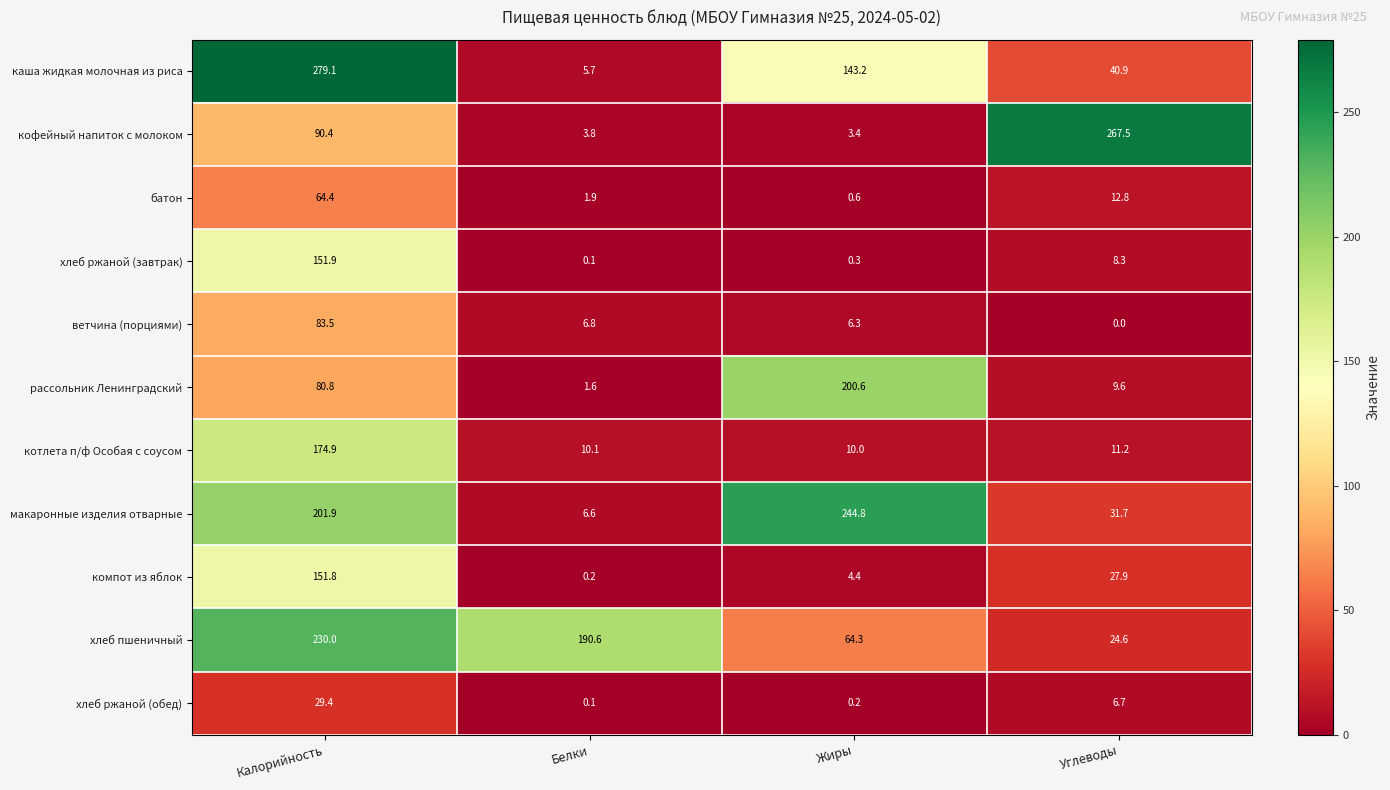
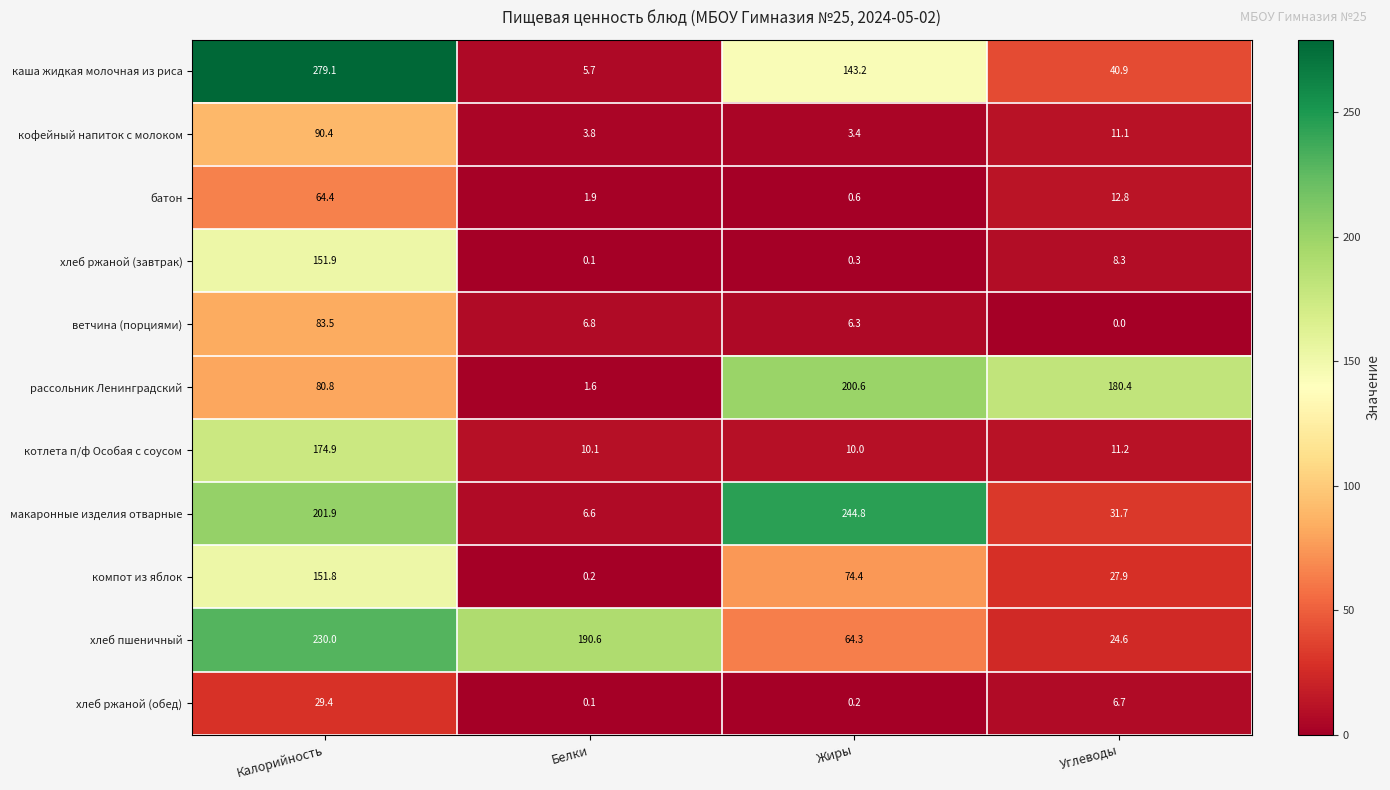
кофейный напиток с молоком, Углеводы: 267.5 -> 11.1
рассольник Ленинградский, Углеводы: 9.6 -> 180.4
компот из яблок, Жиры: 4.4 -> 74.4
